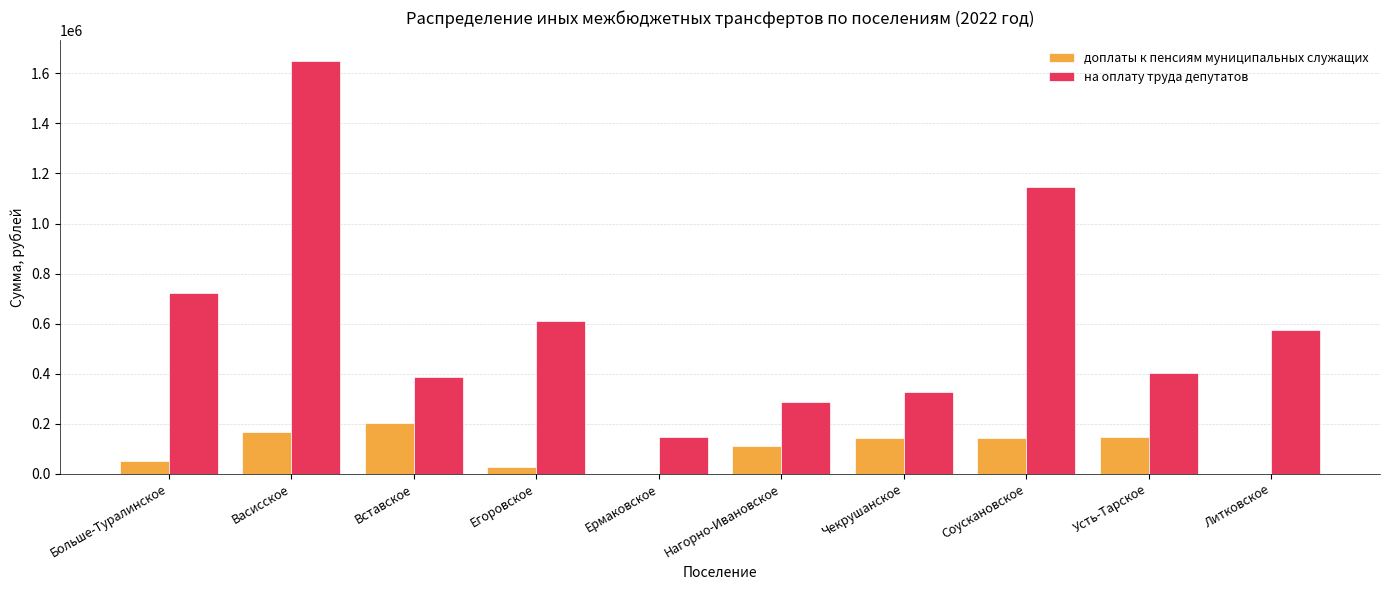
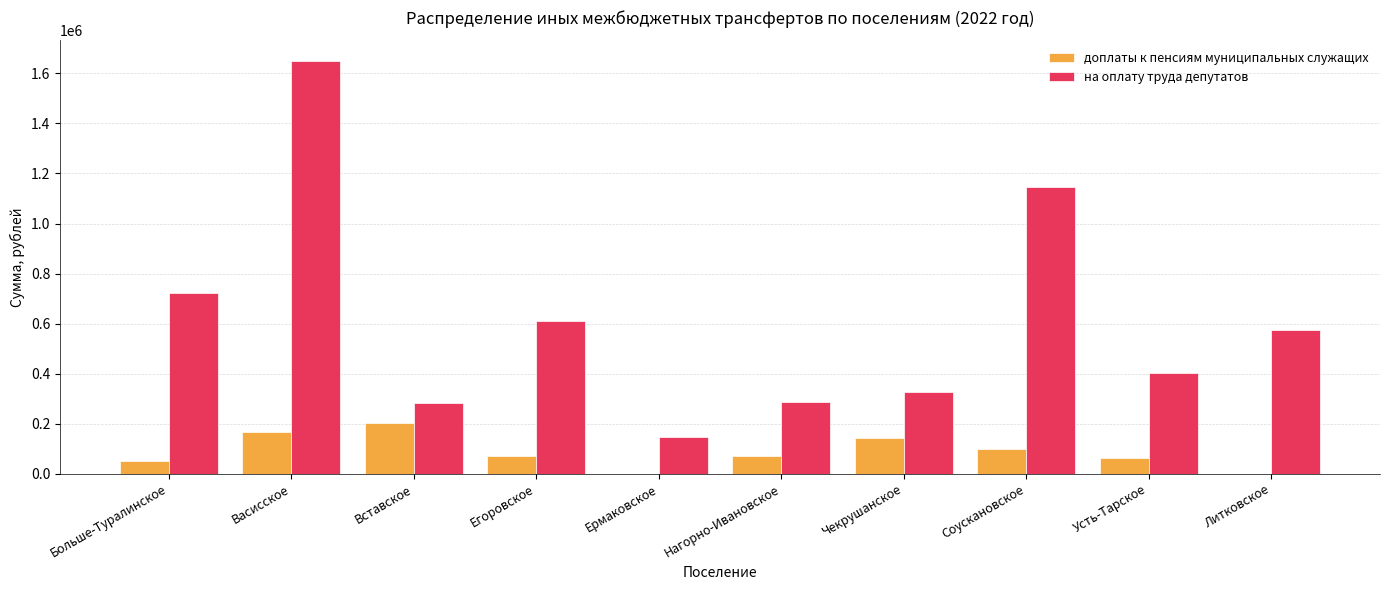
на оплату труда депутатов, Вставское: 390000 -> 280000
доплаты к пенсиям муниципальных служащих, Егоровское: 30000 -> 70000
доплаты к пенсиям муниципальных служащих, Нагорно-Ивановское: 110000 -> 70000
доплаты к пенсиям муниципальных служащих, Соускановское: 140000 -> 100000
доплаты к пенсиям муниципальных служащих, Усть-Тарское: 150000 -> 60000
